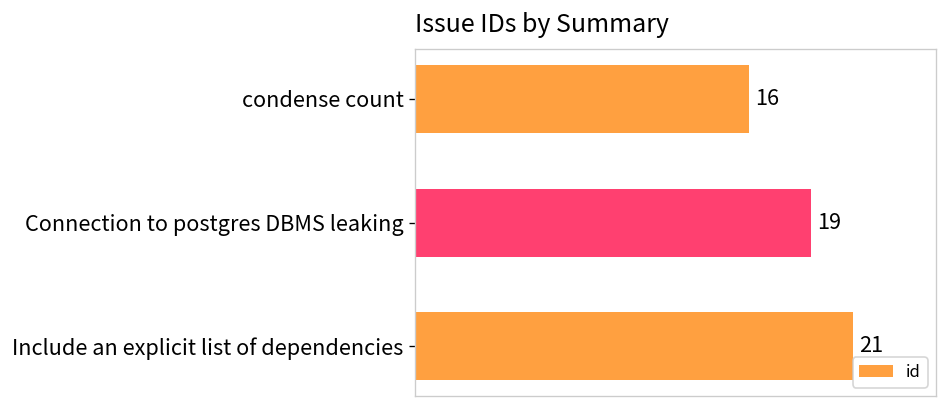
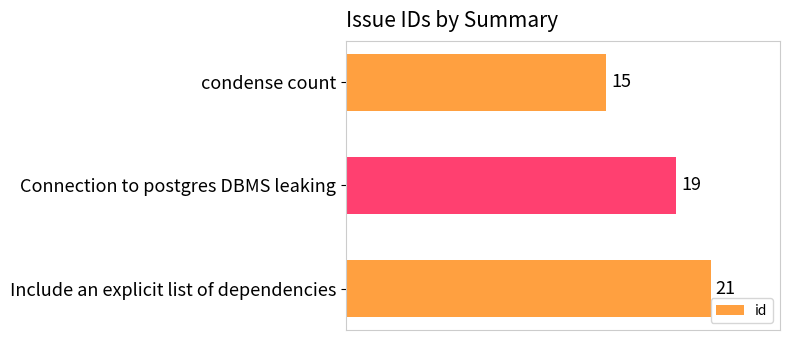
condense count: 16 -> 15
